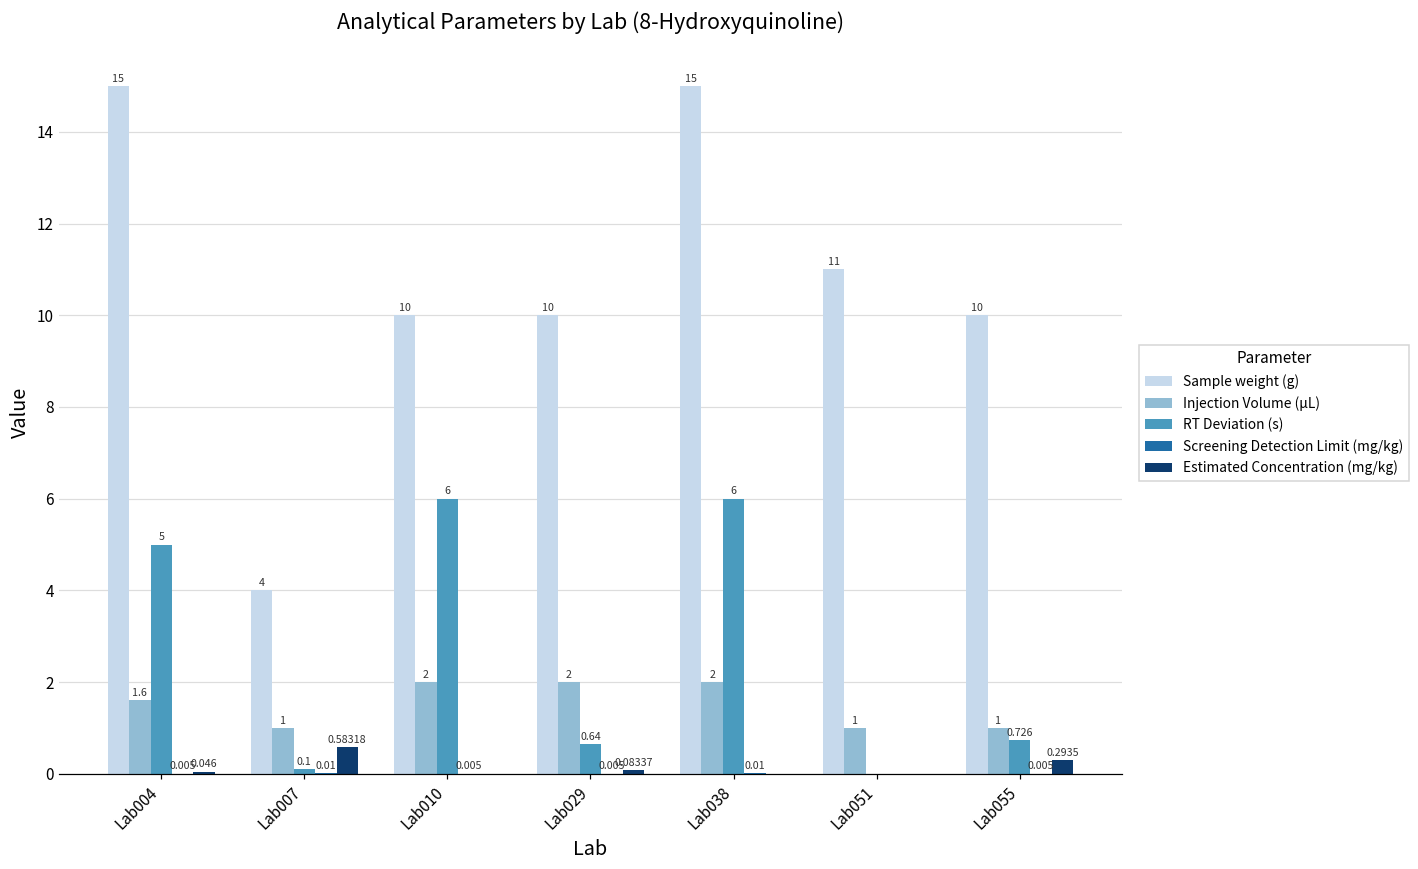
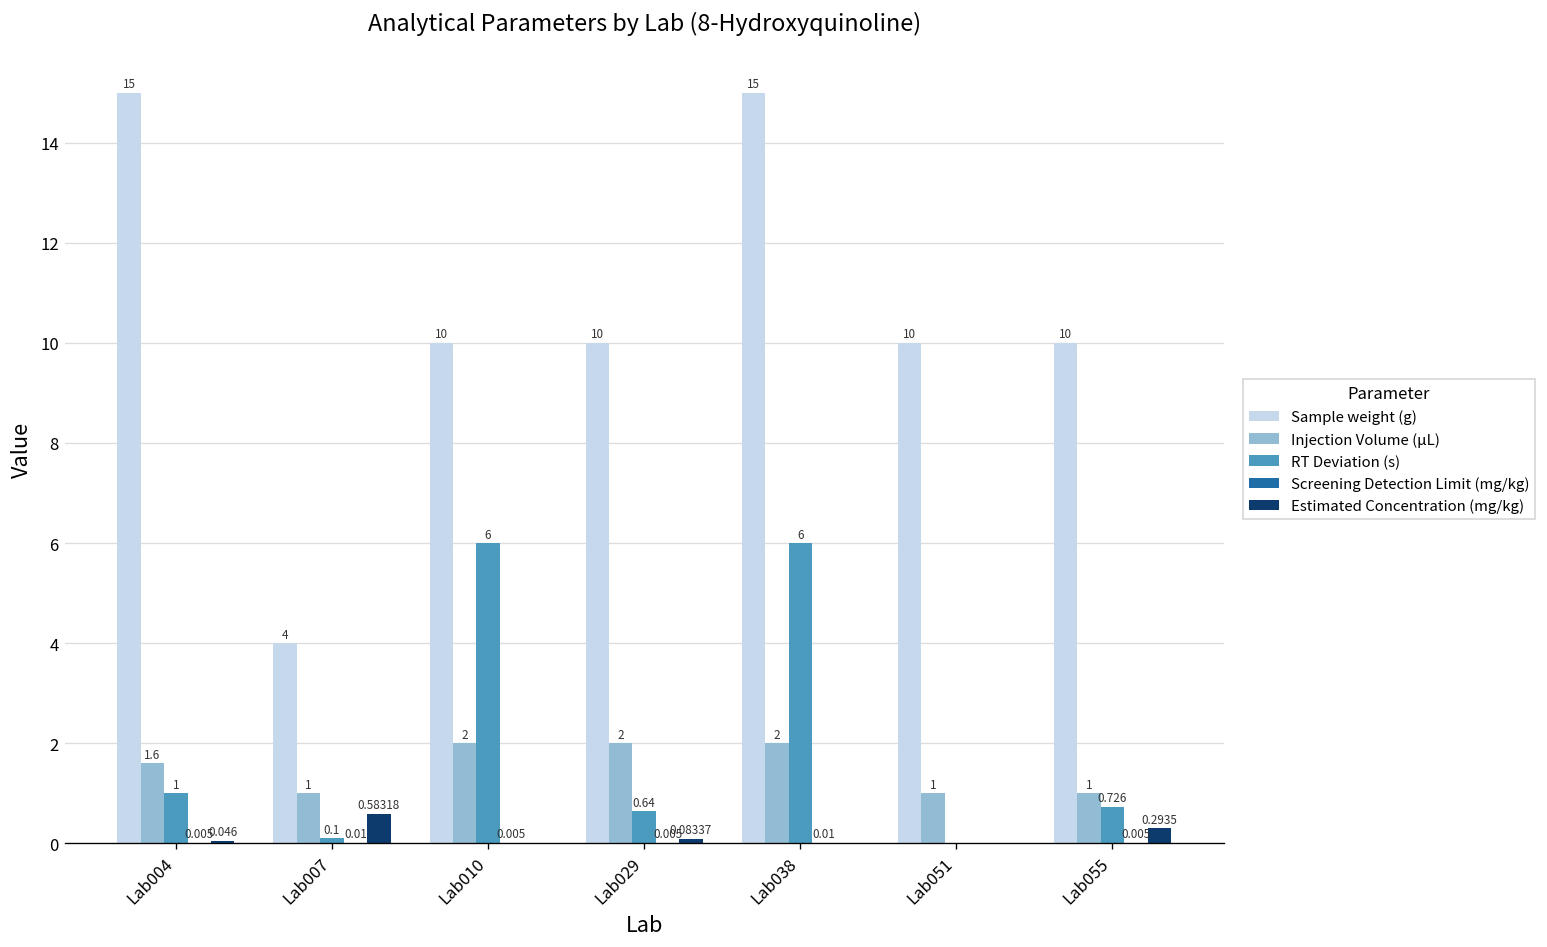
RT Deviation (s), Lab004: 5 -> 1
Sample weight (g), Lab051: 11 -> 10
